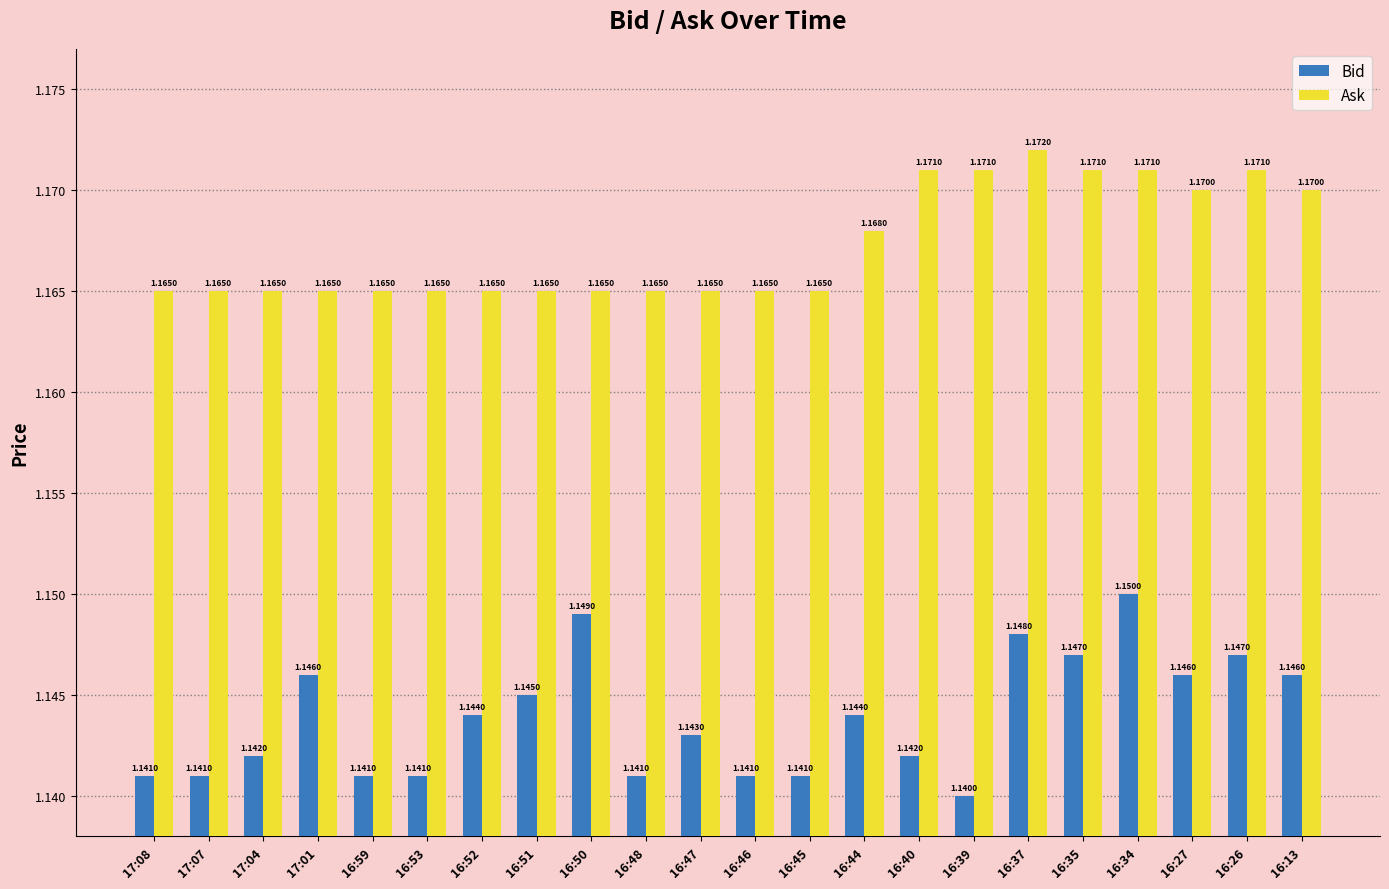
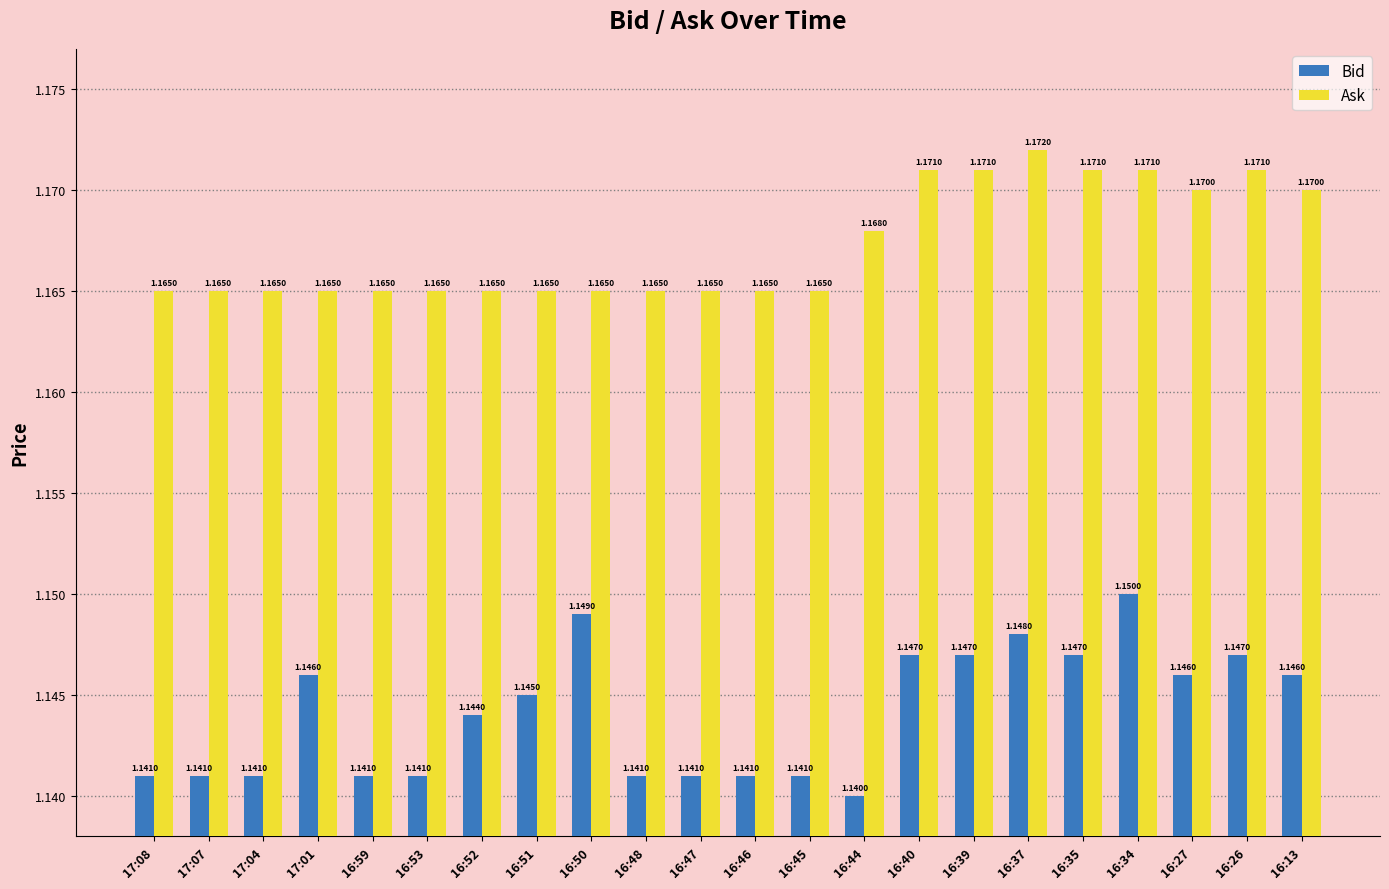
Bid, 17:04: 1.1420 -> 1.1410
Bid, 16:47: 1.1430 -> 1.1410
Bid, 16:44: 1.1440 -> 1.1400
Bid, 16:40: 1.1420 -> 1.1470
Bid, 16:39: 1.1400 -> 1.1470
